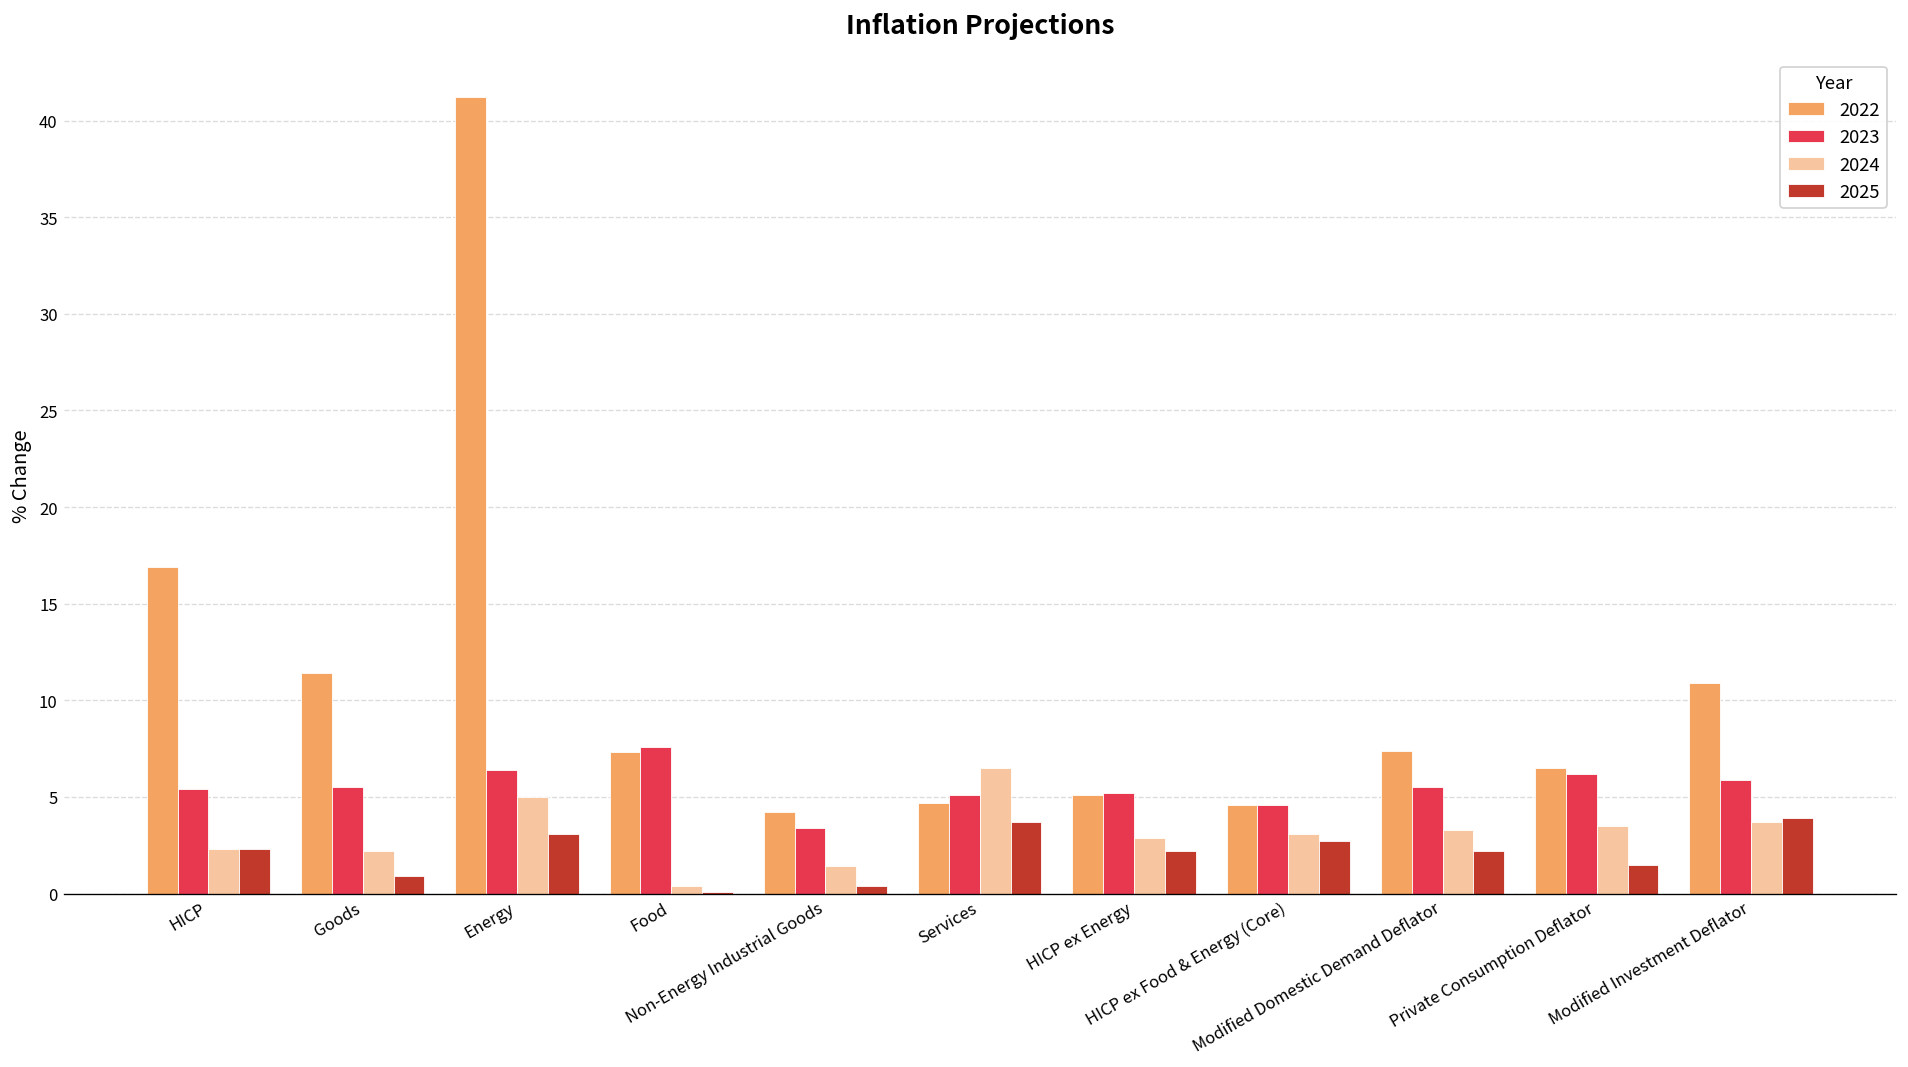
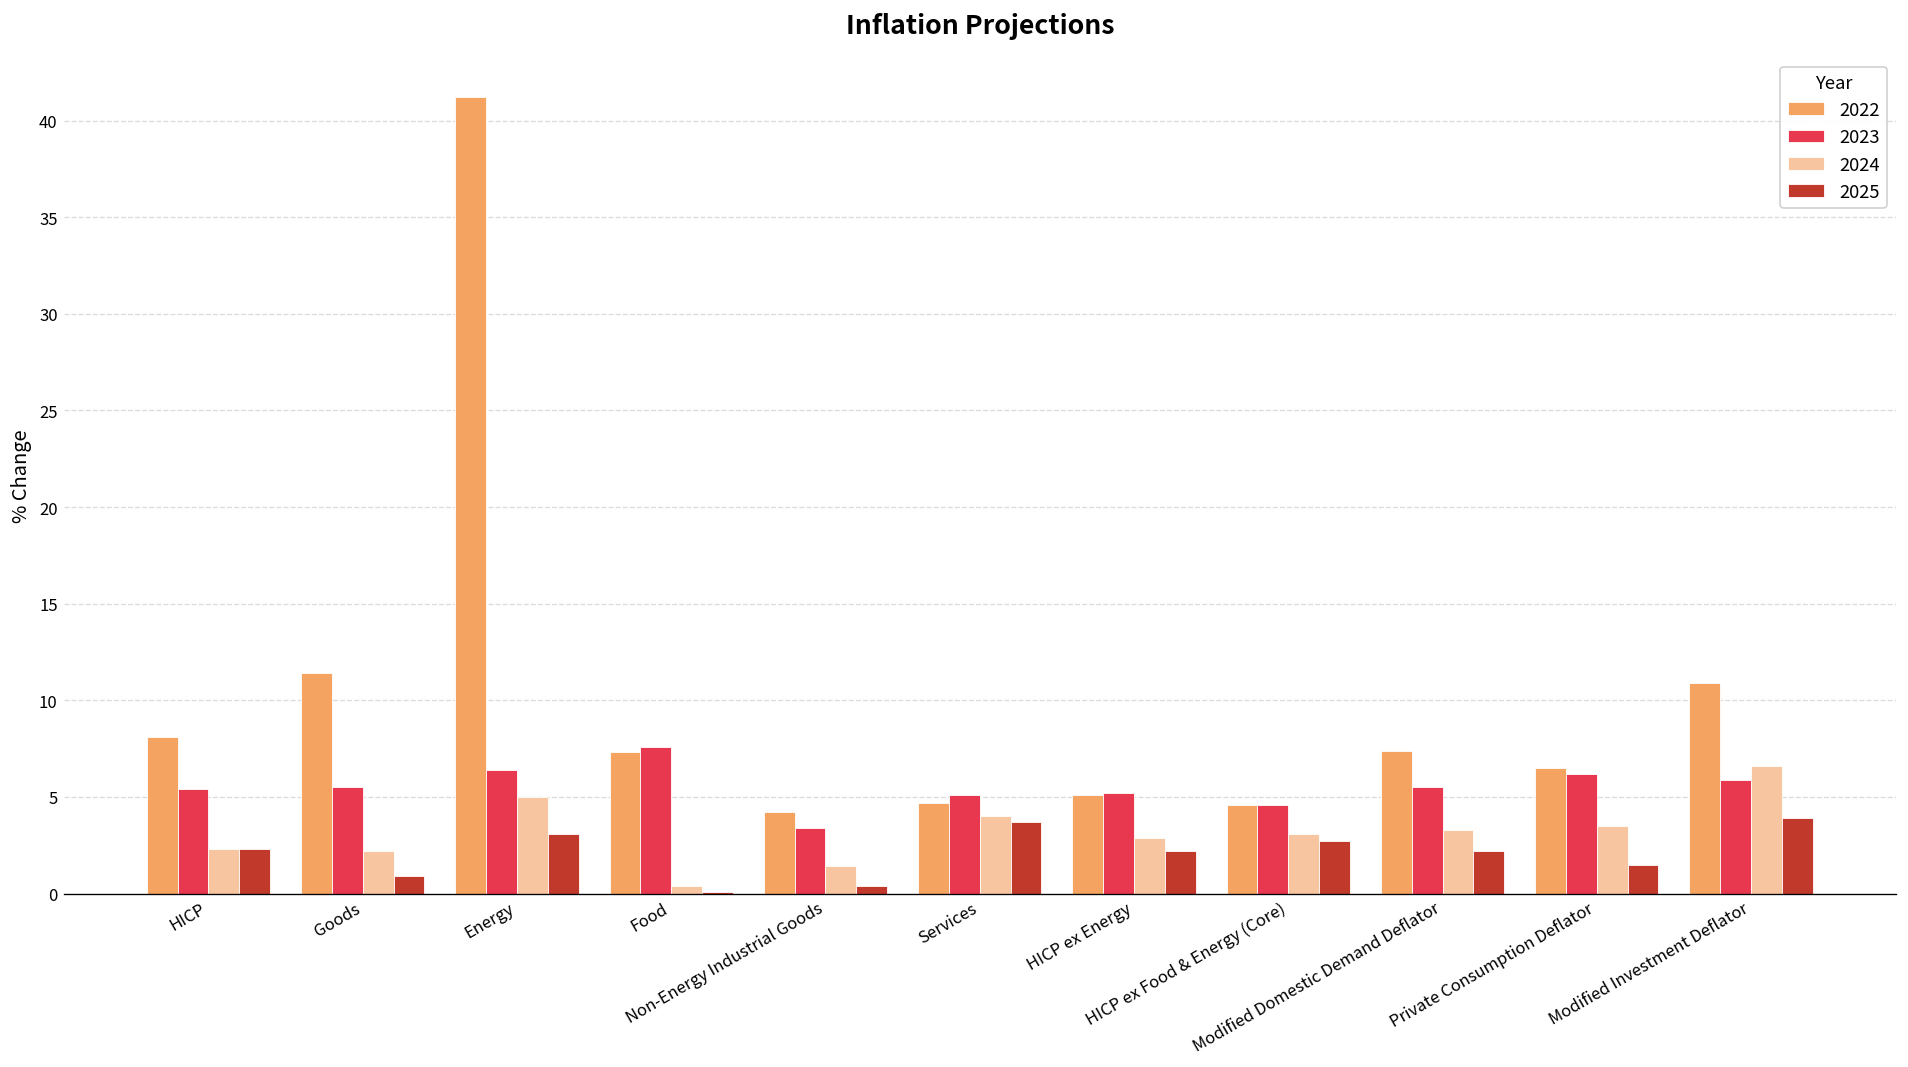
2022, HICP: 16.9 -> 8.1
2024, Services: 6.5 -> 4.0
2024, Modified Investment Deflator: 3.7 -> 6.6
